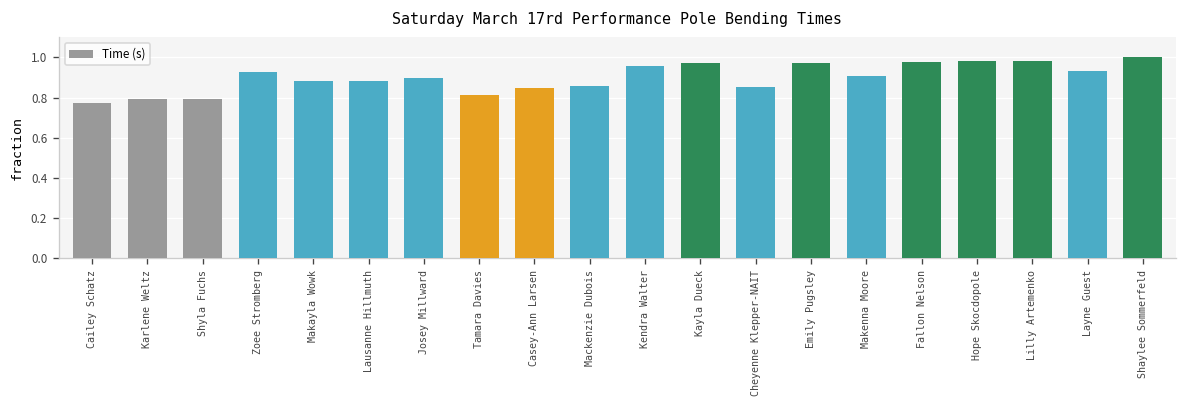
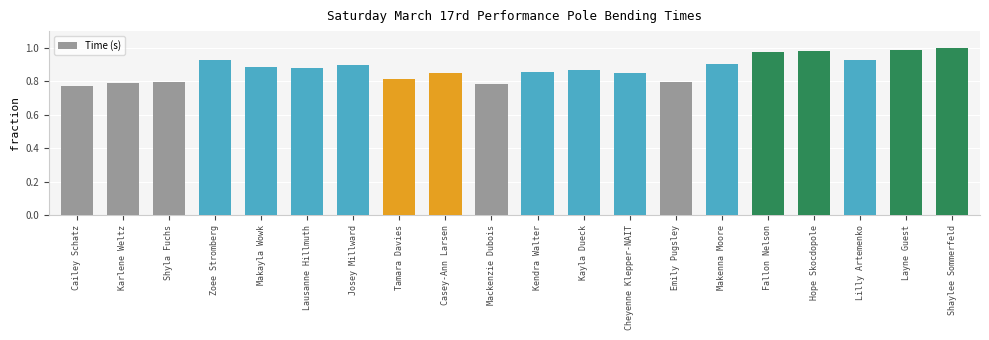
Mackenzie Dubois: 0.86 -> 0.78
Kendra Walter: 0.95 -> 0.86
Kayla Dueck: 0.97 -> 0.87
Emily Pugsley: 0.97 -> 0.79
Lilly Artemenko: 0.98 -> 0.93
Layne Guest: 0.93 -> 0.99
